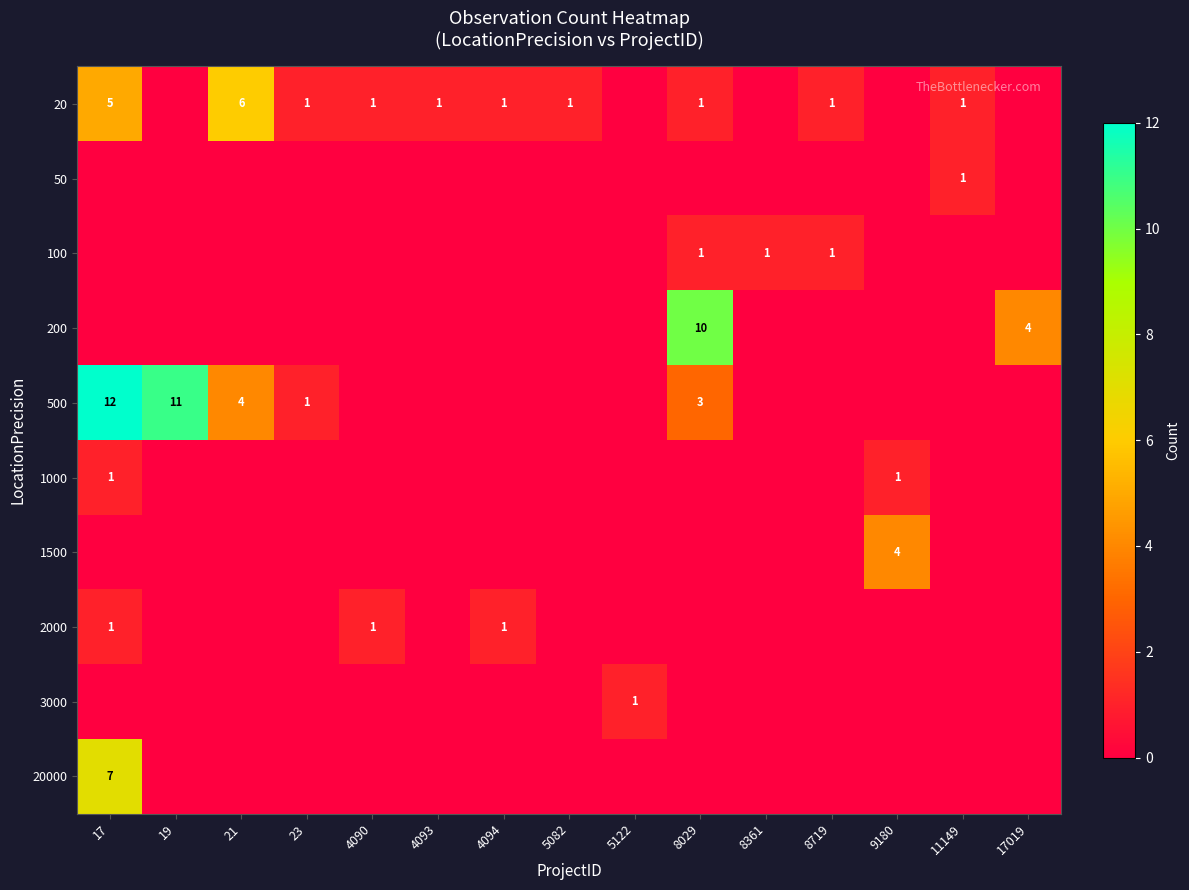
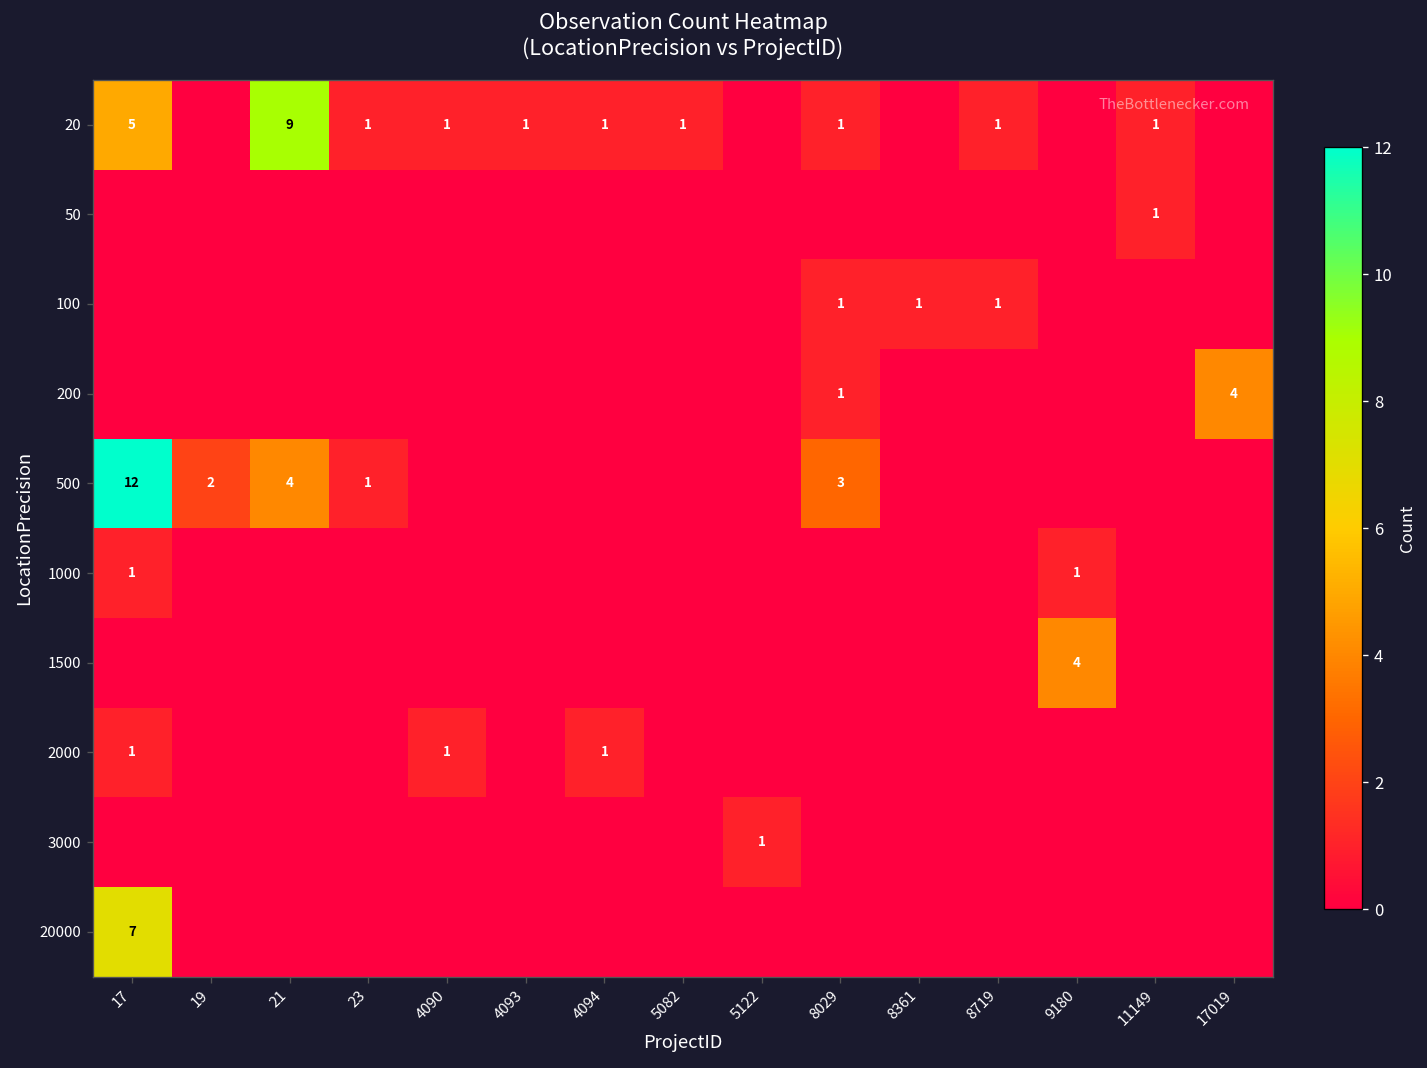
20, 21: 6 -> 9
200, 8029: 10 -> 1
500, 19: 11 -> 2
